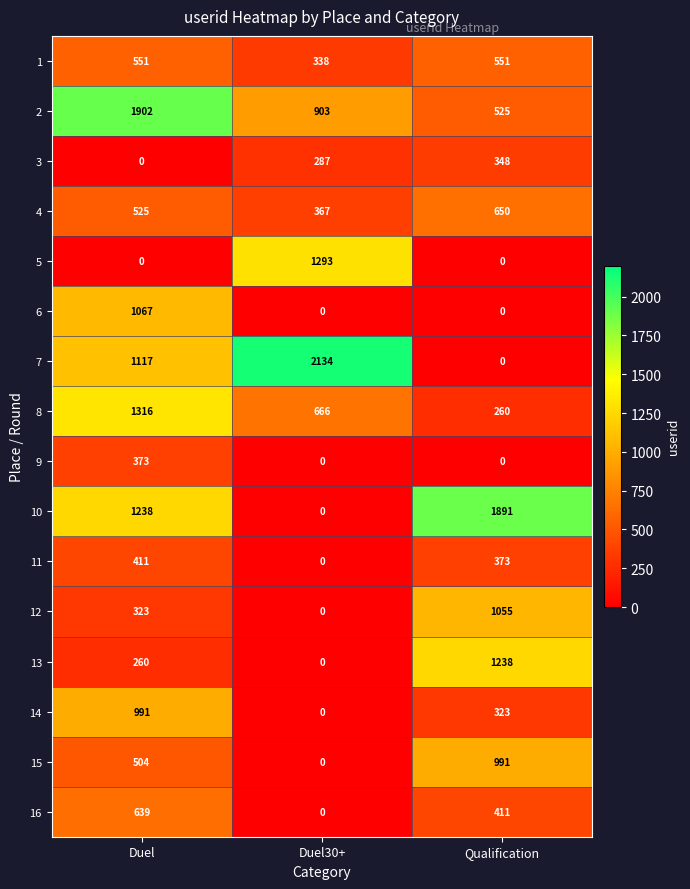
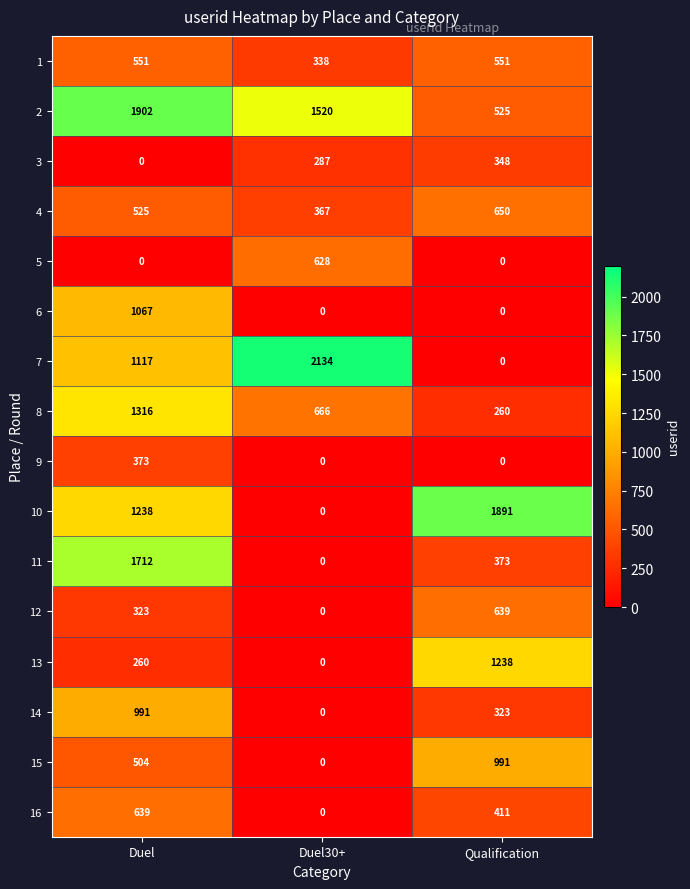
2, Duel30+: 903 -> 1520
5, Duel30+: 1293 -> 628
11, Duel: 411 -> 1712
12, Qualification: 1055 -> 639
